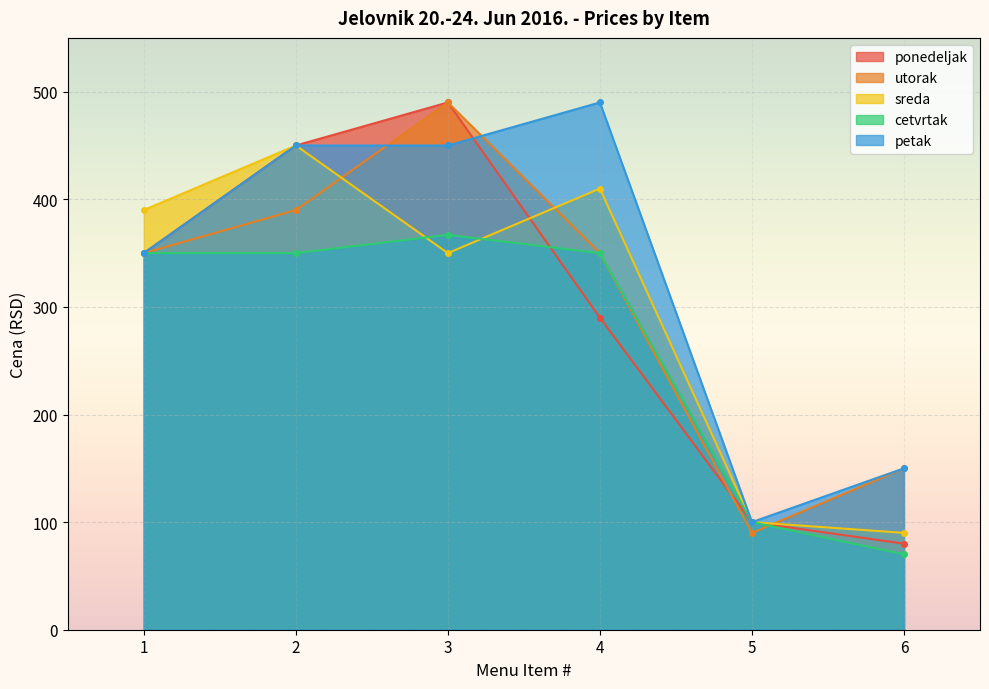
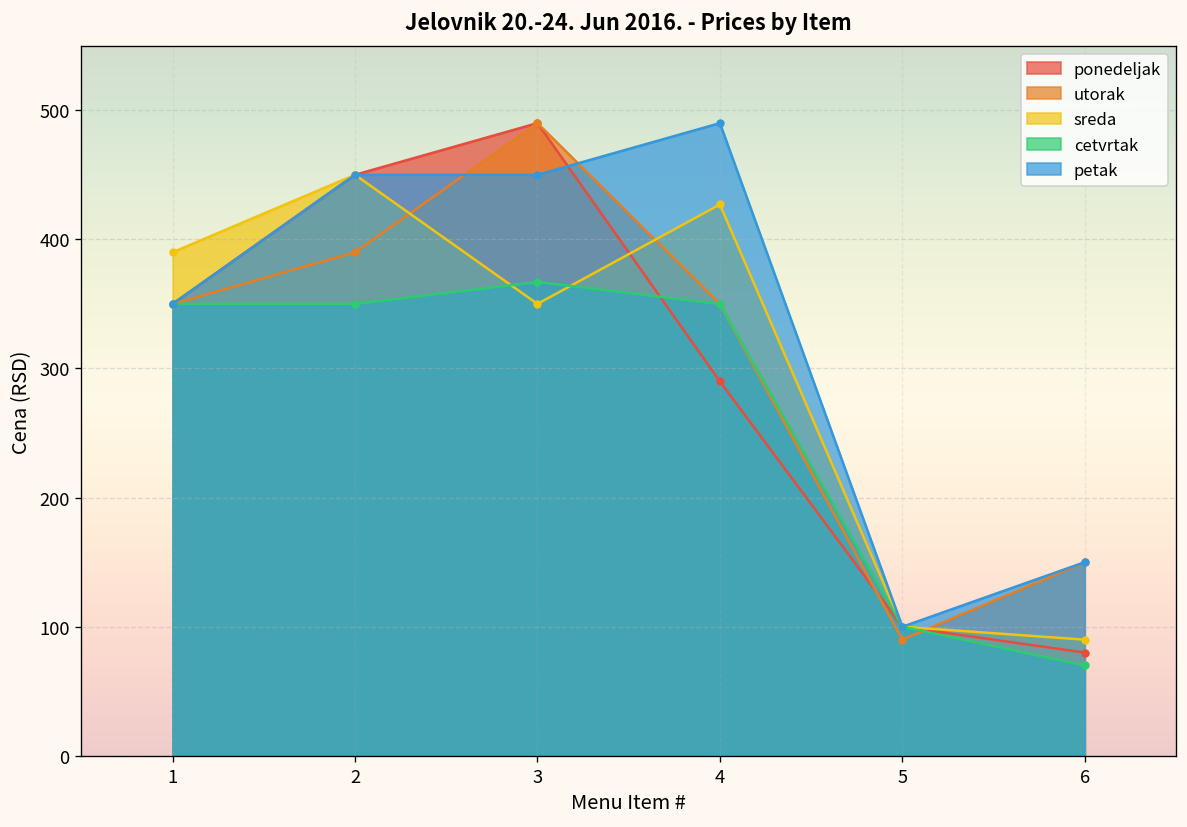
sreda, 4: 410 -> 427
